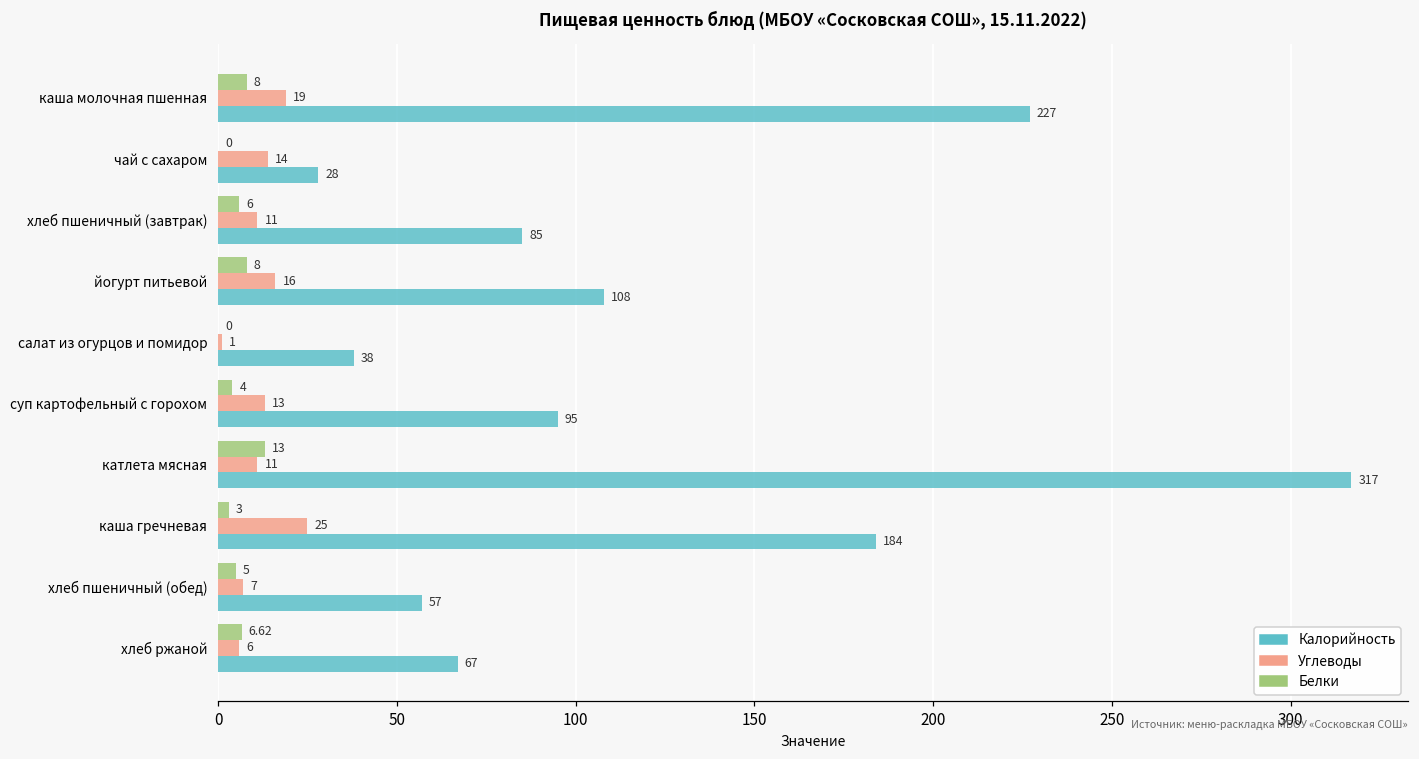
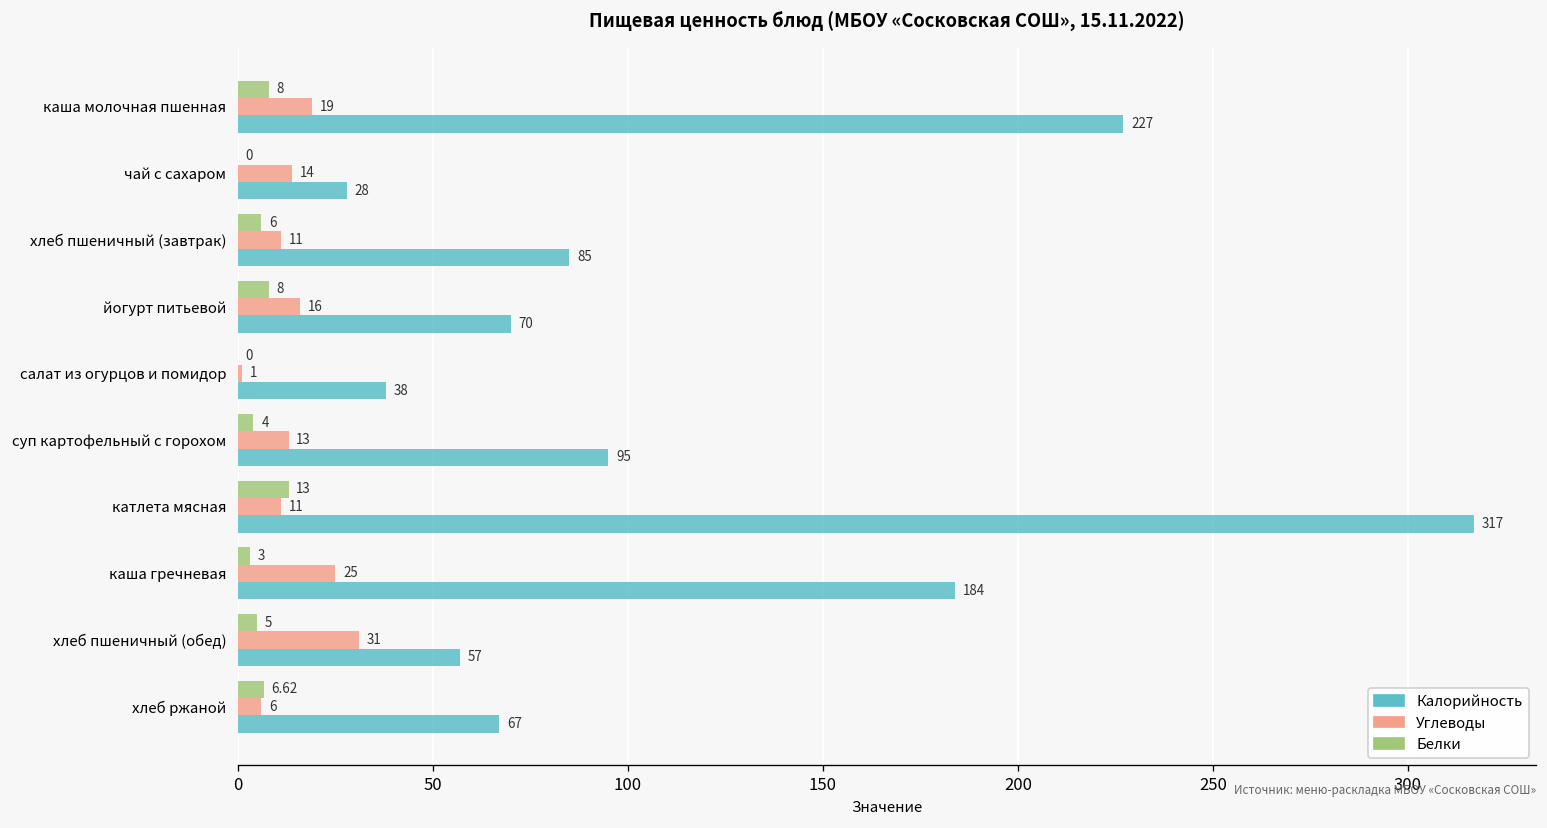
Калорийность, йогурт питьевой: 108 -> 70
Углеводы, хлеб пшеничный (обед): 7 -> 31
